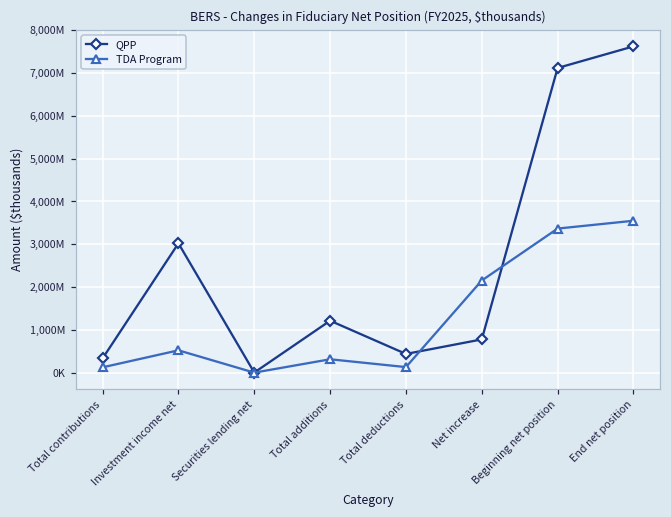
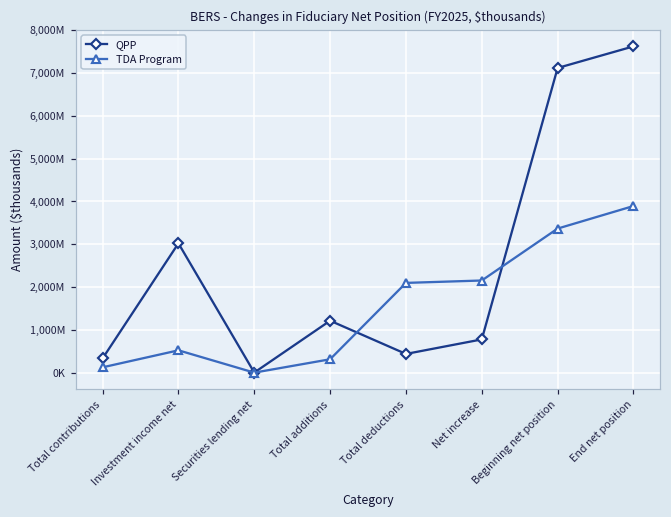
TDA Program, Total deductions: 100,000,000 -> 2,100,000,000
TDA Program, End net position: 3,500,000,000 -> 3,900,000,000
